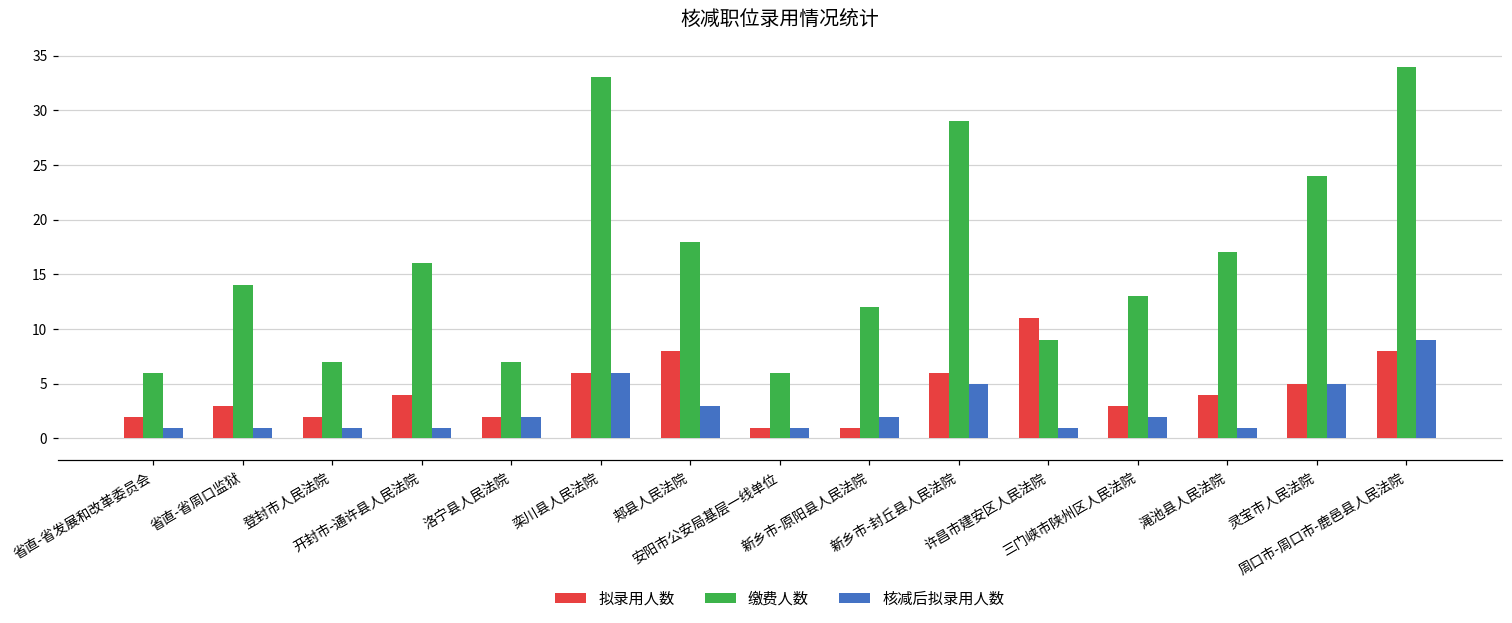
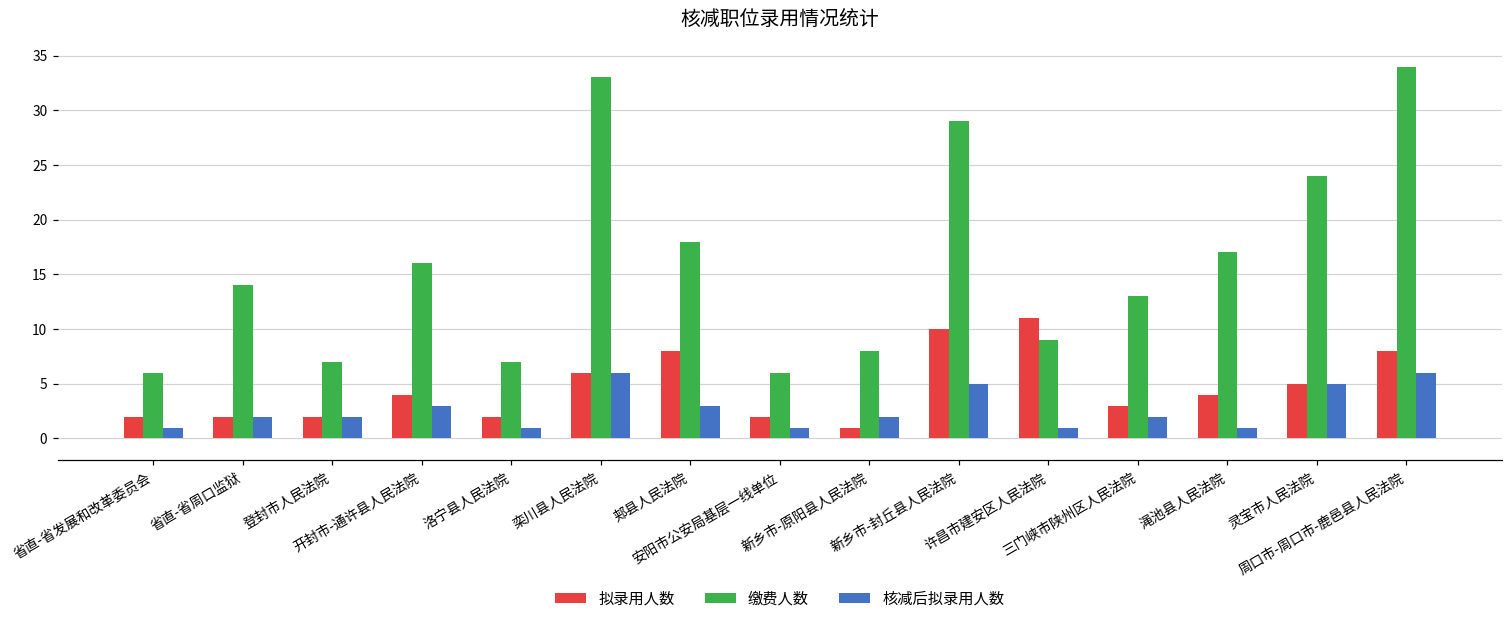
拟录用人数, 省直-省周口监狱: 3 -> 2
核减后拟录用人数, 省直-省周口监狱: 1 -> 2
核减后拟录用人数, 登封市人民法院: 1 -> 2
核减后拟录用人数, 开封市-通许县人民法院: 1 -> 3
核减后拟录用人数, 洛宁县人民法院: 2 -> 1
拟录用人数, 安阳市公安局基层一线单位: 1 -> 2
缴费人数, 新乡市-原阳县人民法院: 12 -> 8
拟录用人数, 新乡市-封丘县人民法院: 6 -> 10
核减后拟录用人数, 周口市-周口市-鹿邑县人民法院: 9 -> 6
